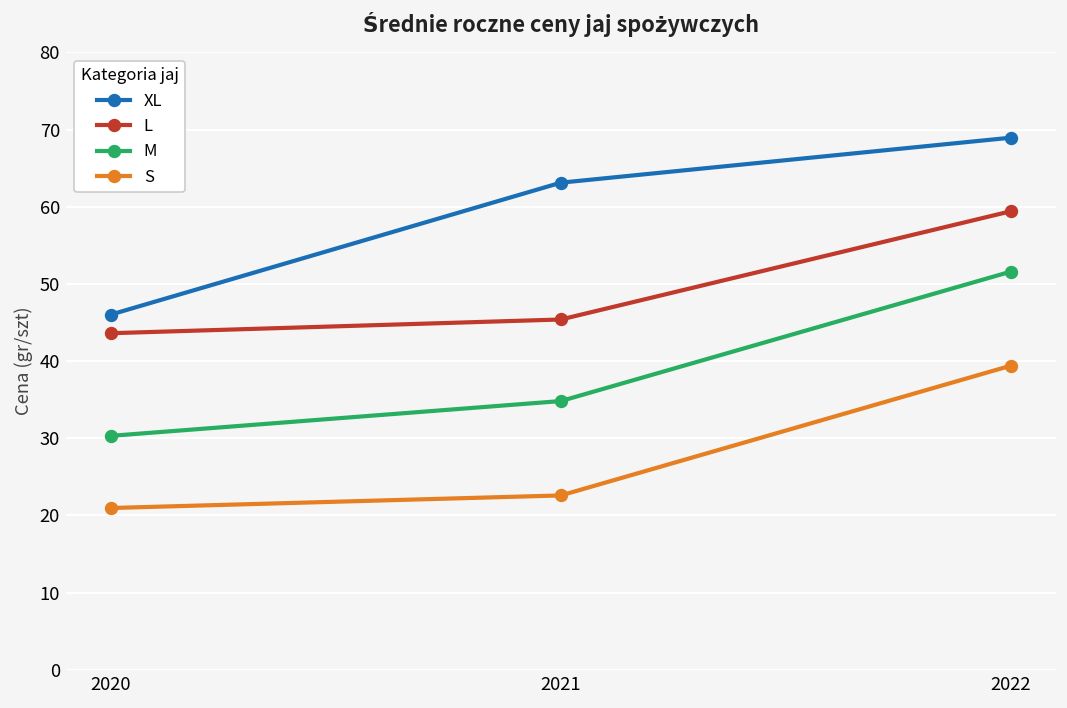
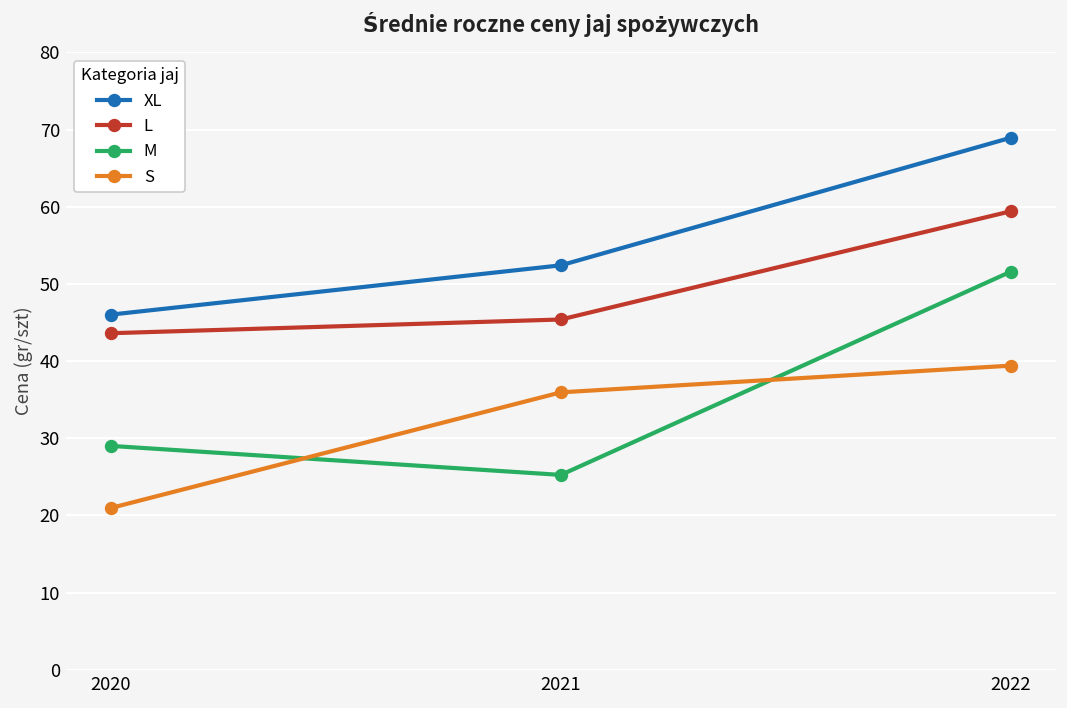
M, 2020: 30 -> 29
XL, 2021: 63 -> 52
M, 2021: 35 -> 25
S, 2021: 23 -> 36
